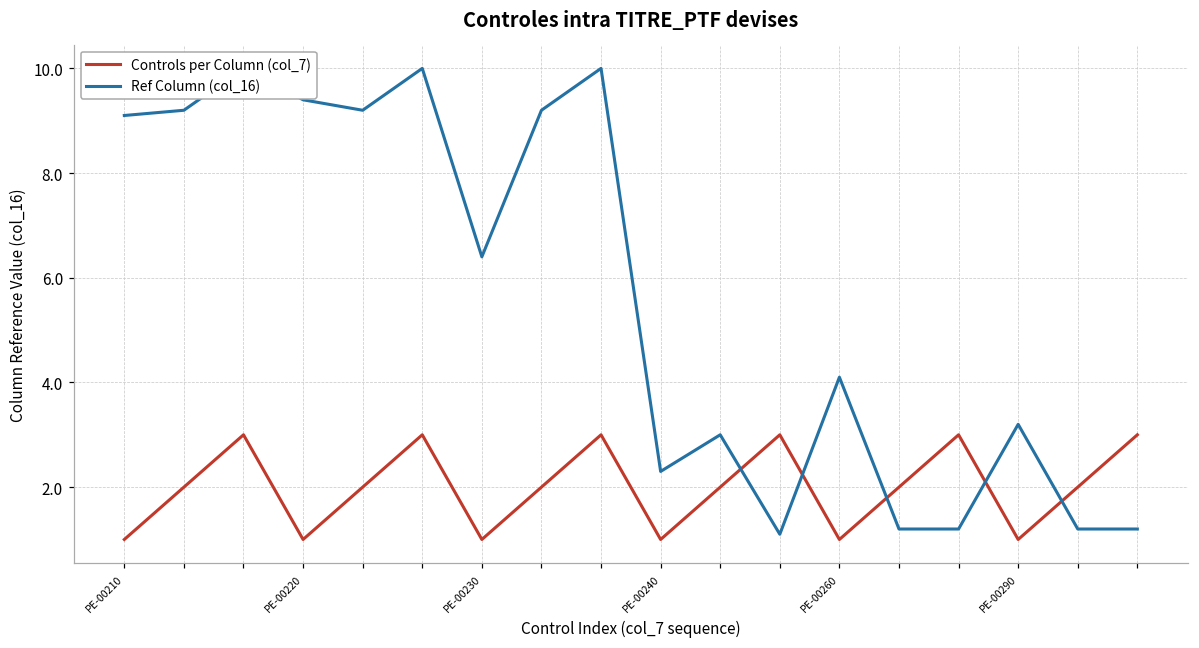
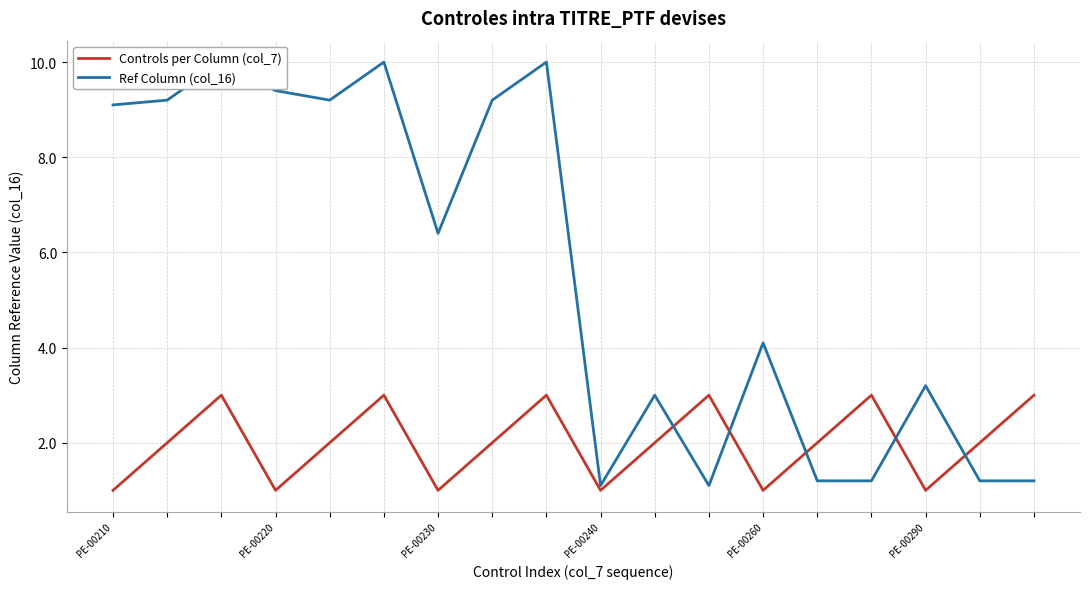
Ref Column (col_16), PE-00240: 2.3 -> 1.1
